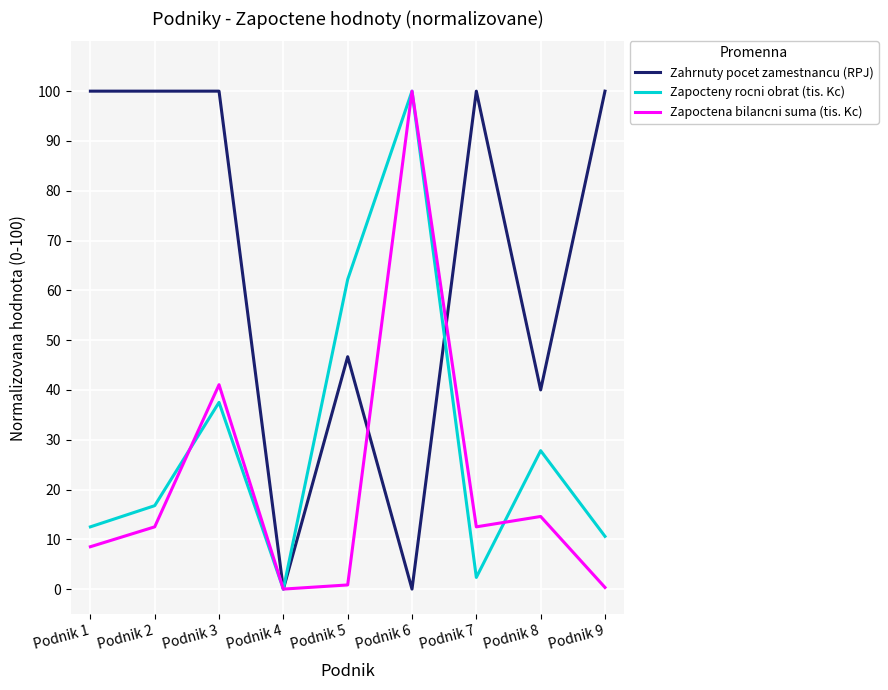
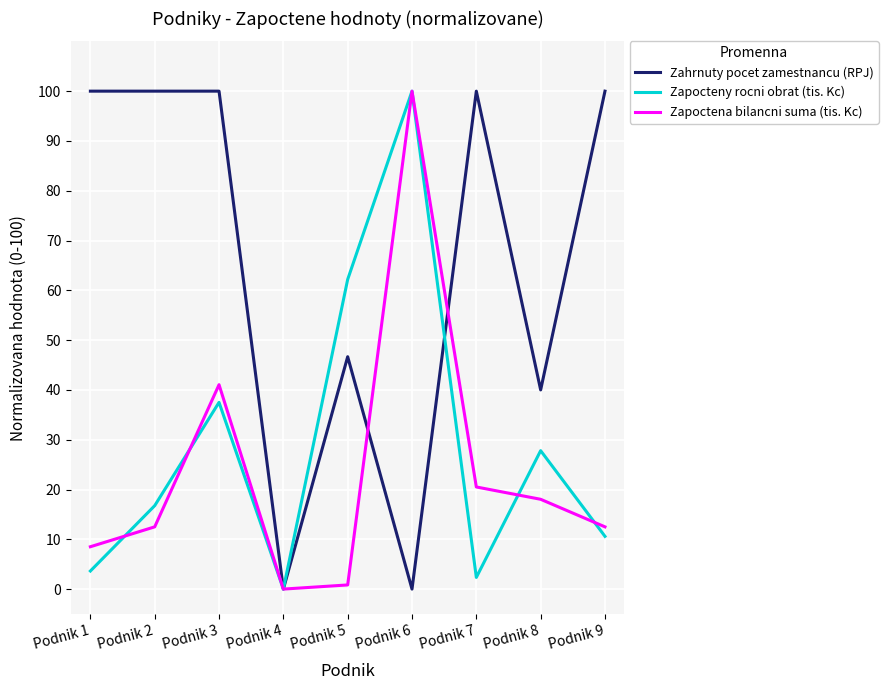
Zapocteny rocni obrat (tis. Kc), Podnik 1: 13 -> 4
Zapoctena bilancni suma (tis. Kc), Podnik 7: 13 -> 21
Zapoctena bilancni suma (tis. Kc), Podnik 8: 15 -> 18
Zapoctena bilancni suma (tis. Kc), Podnik 9: 0 -> 13
